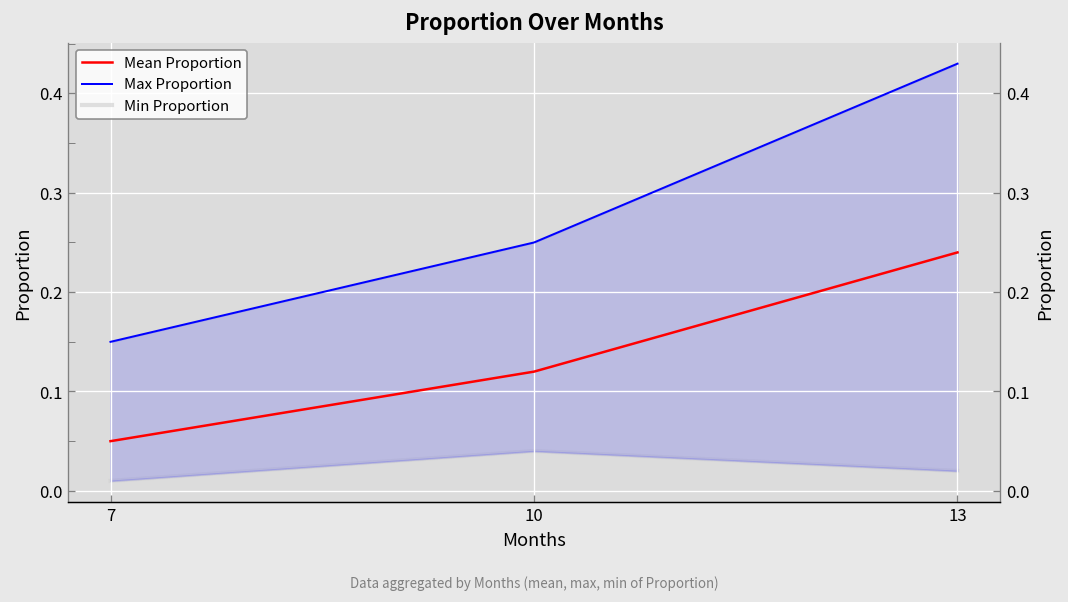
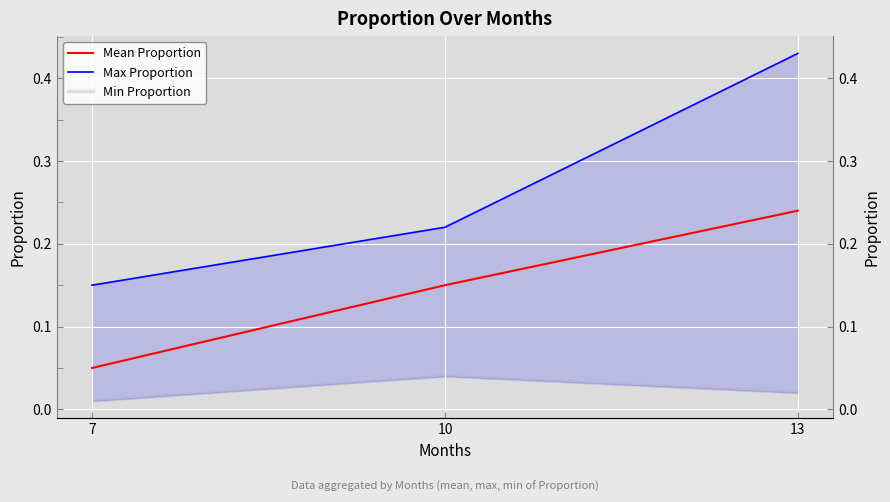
Mean Proportion, 10: 0.12 -> 0.15
Max Proportion, 10: 0.25 -> 0.22
